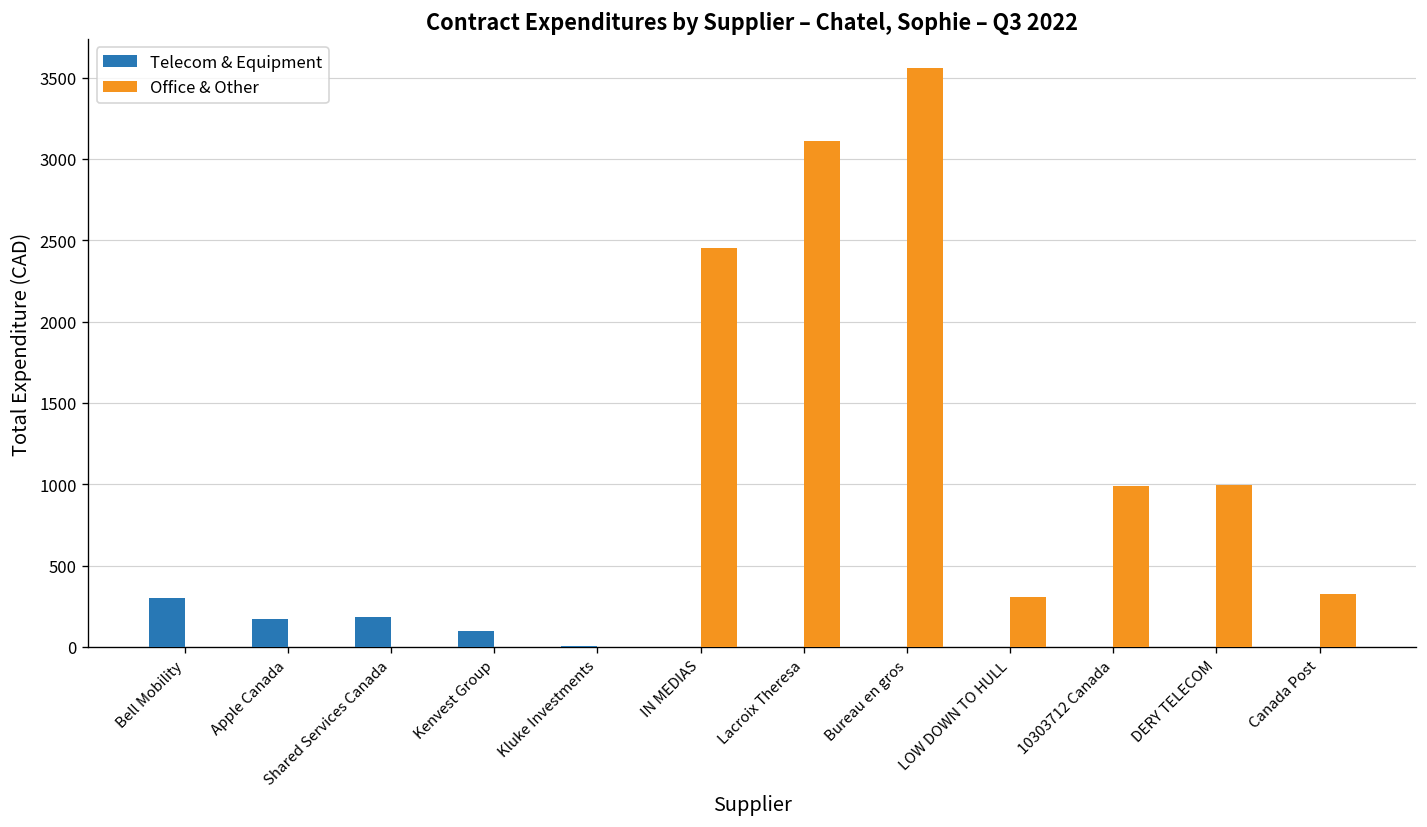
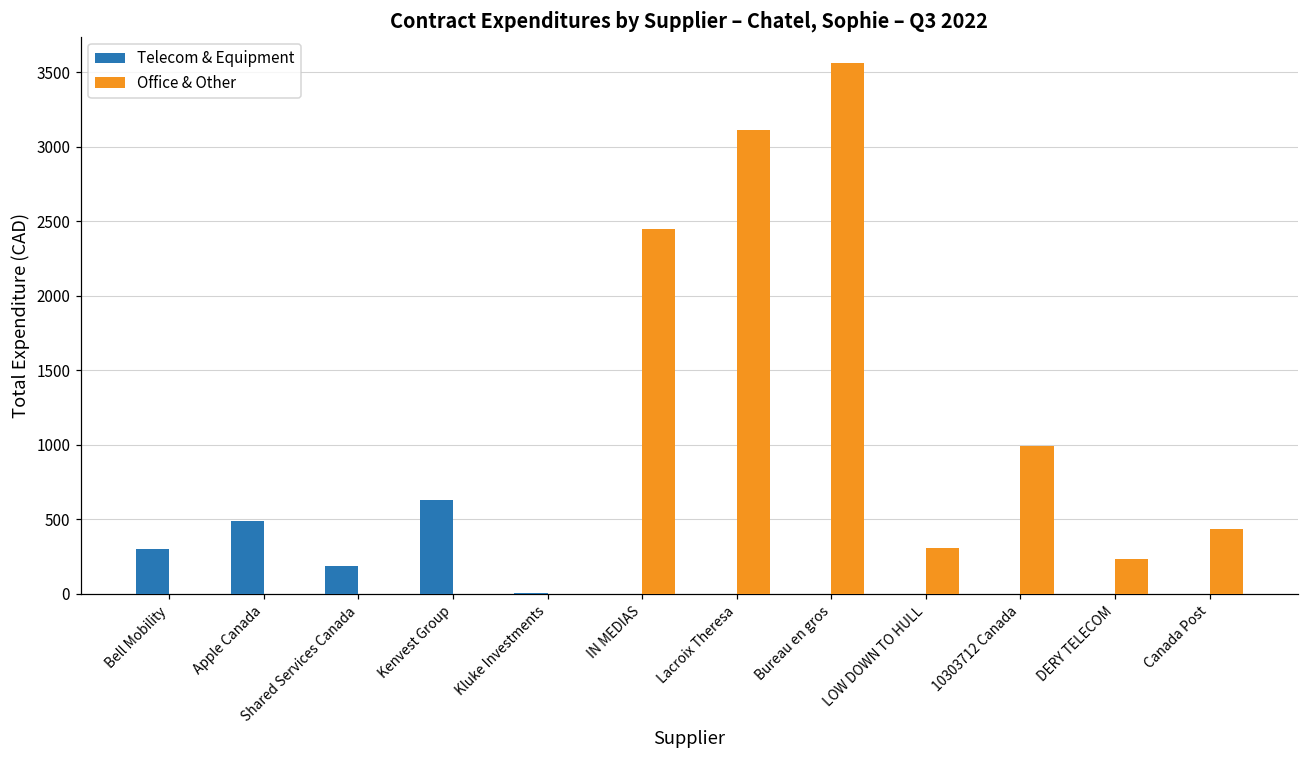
Telecom & Equipment, Apple Canada: 170 -> 490
Telecom & Equipment, Kenvest Group: 100 -> 630
Office & Other, DERY TELECOM: 990 -> 230
Office & Other, Canada Post: 320 -> 440
